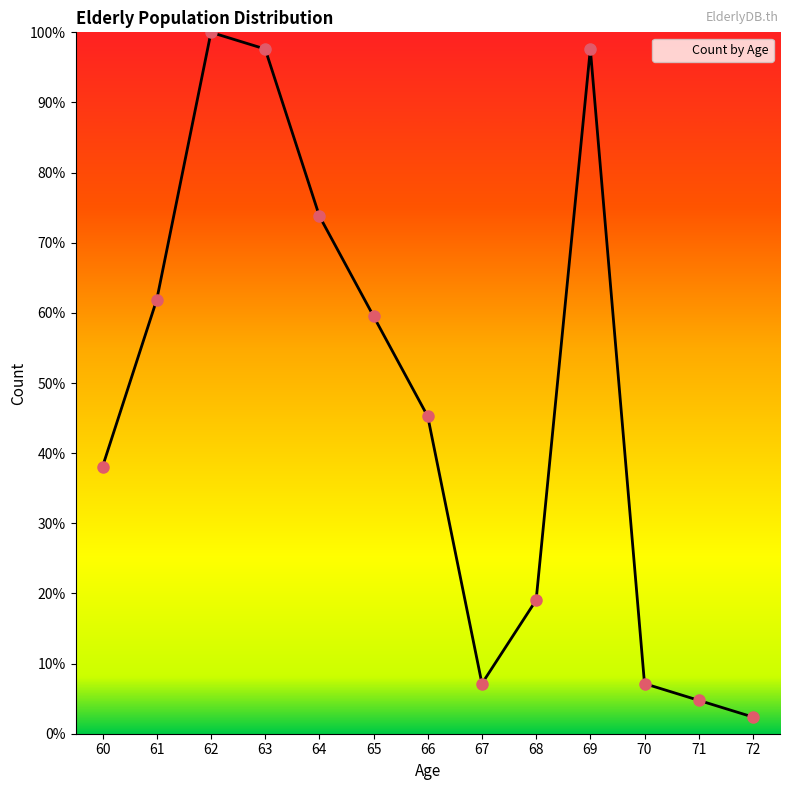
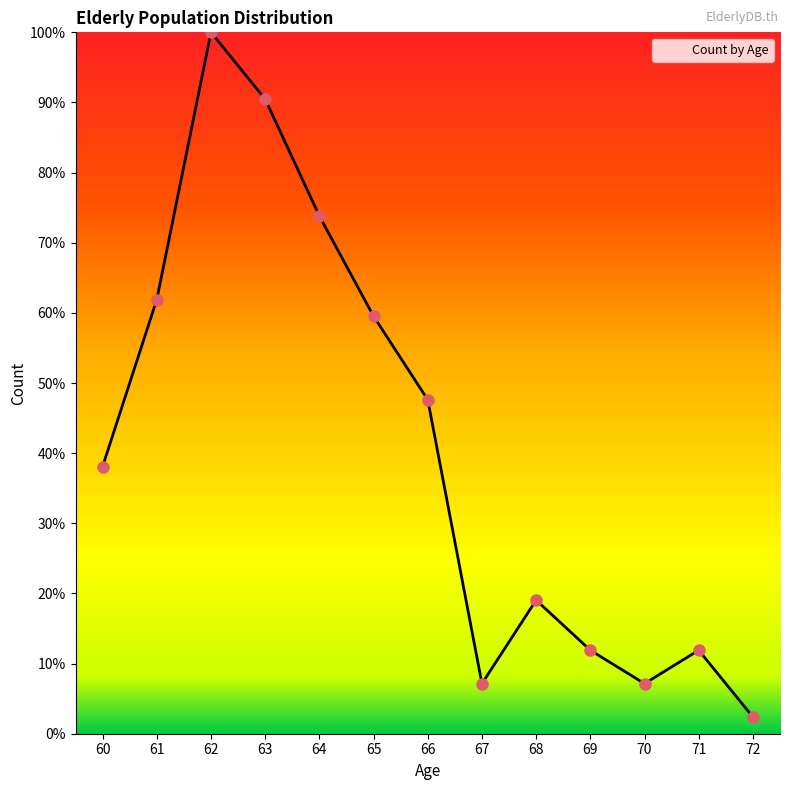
63: 98% -> 90%
66: 45% -> 48%
69: 98% -> 12%
71: 5% -> 12%
